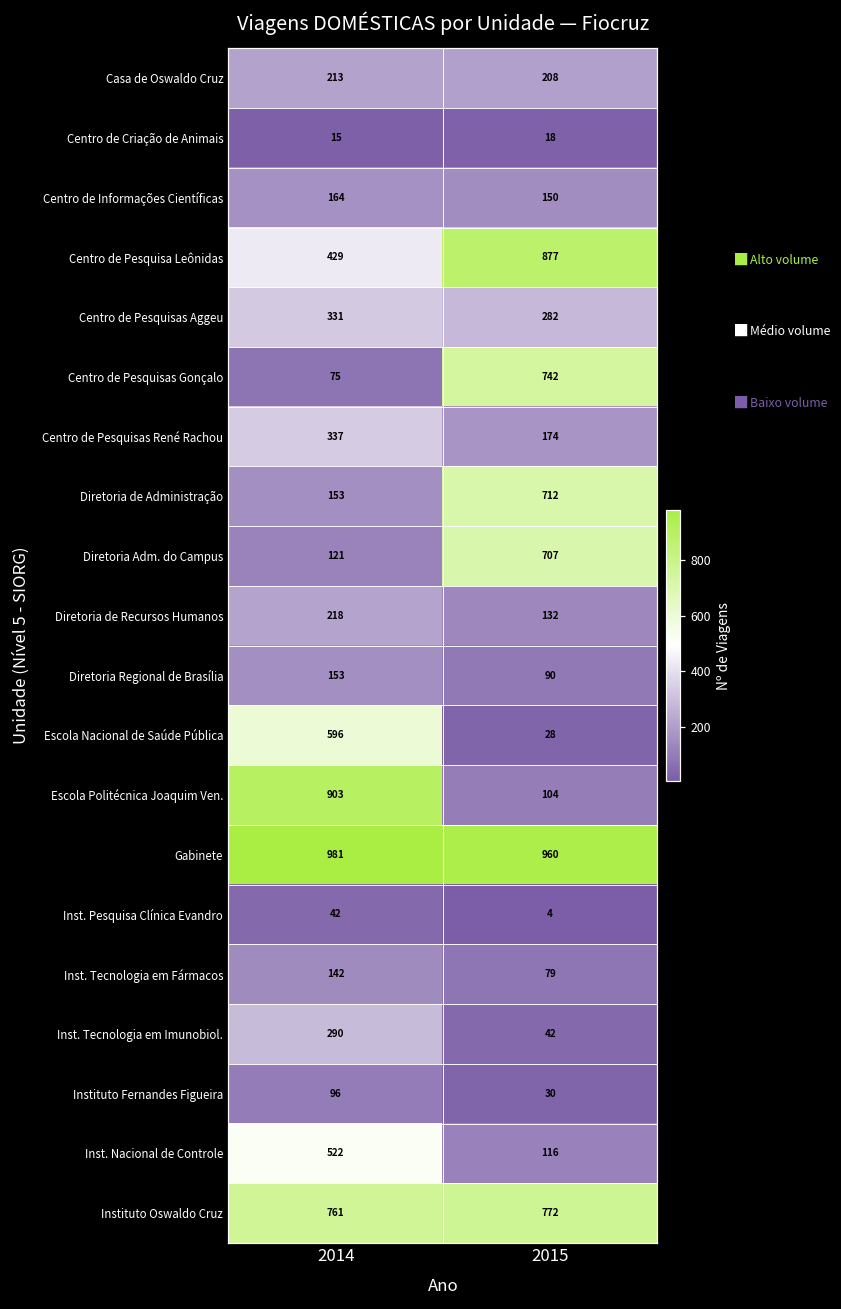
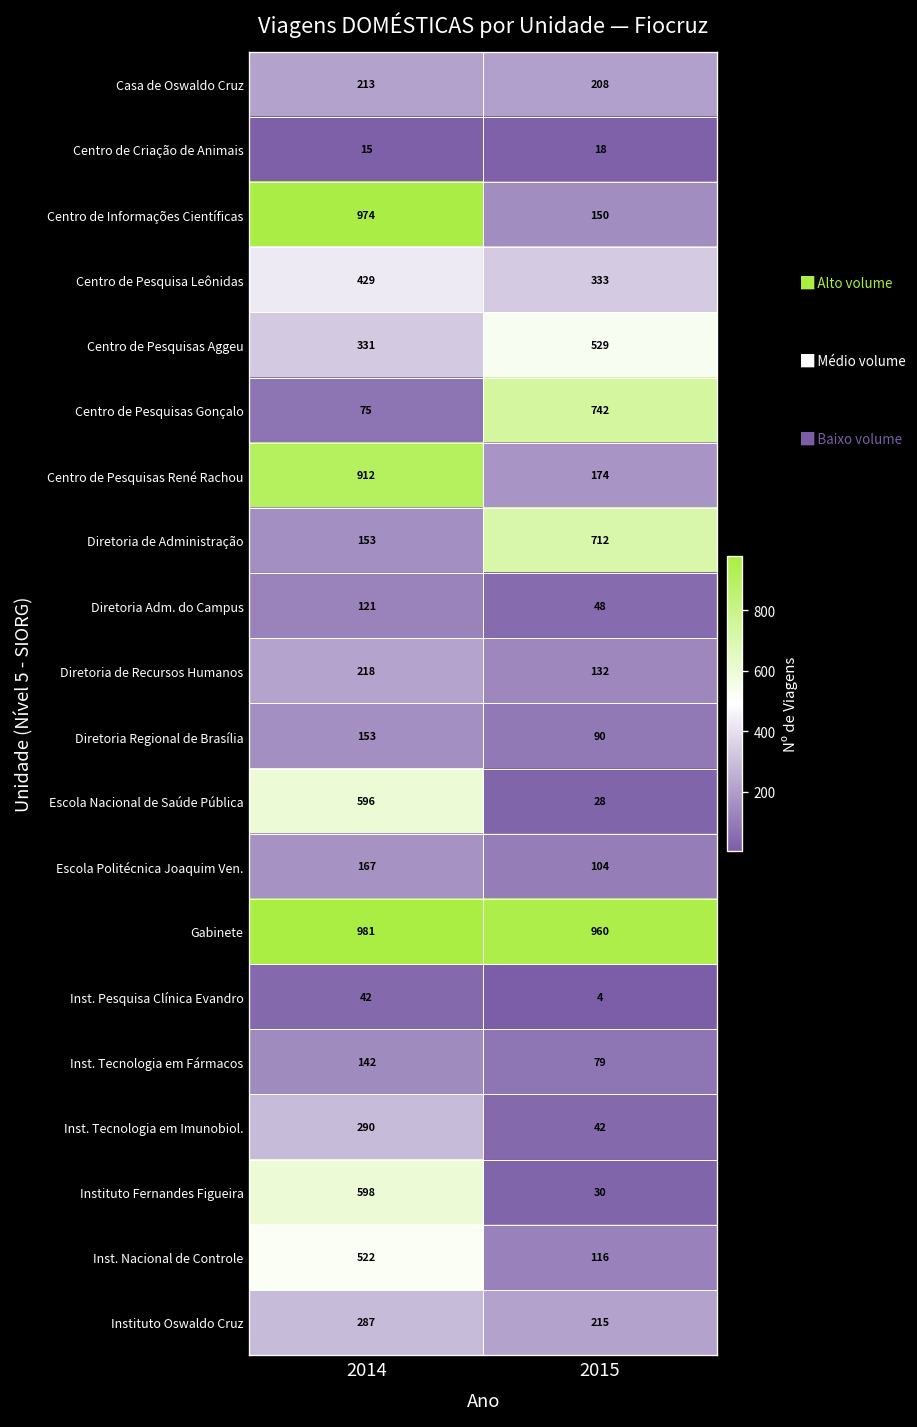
Centro de Informações Científicas, 2014: 164 -> 974
Centro de Pesquisa Leônidas, 2015: 877 -> 333
Centro de Pesquisas Aggeu, 2015: 282 -> 529
Centro de Pesquisas René Rachou, 2014: 337 -> 912
Diretoria Adm. do Campus, 2015: 707 -> 48
Escola Politécnica Joaquim Ven., 2014: 903 -> 167
Instituto Fernandes Figueira, 2014: 96 -> 598
Instituto Oswaldo Cruz, 2014: 761 -> 287
Instituto Oswaldo Cruz, 2015: 772 -> 215
